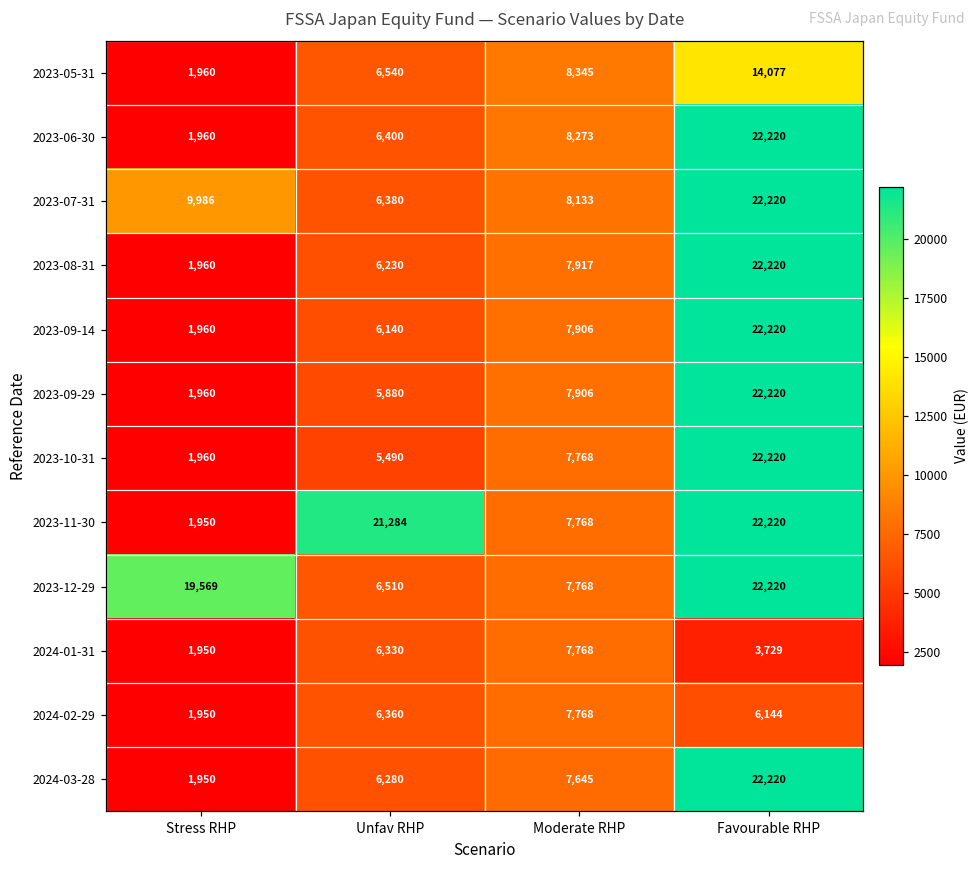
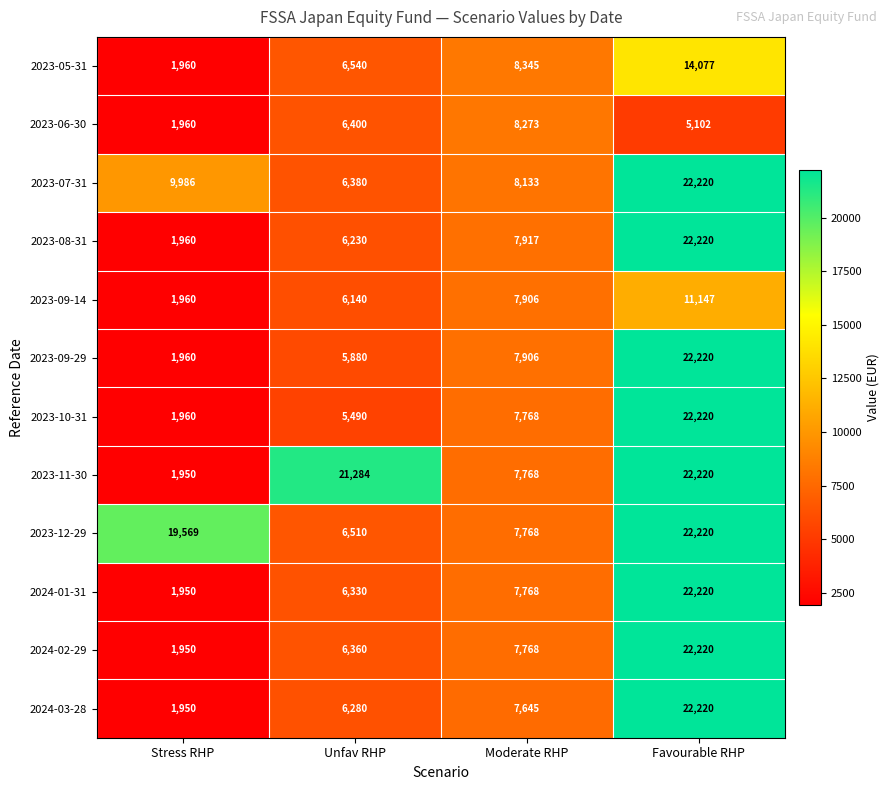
2023-06-30, Favourable RHP: 22,220 -> 5,102
2023-09-14, Favourable RHP: 22,220 -> 11,147
2024-01-31, Favourable RHP: 3,729 -> 22,220
2024-02-29, Favourable RHP: 6,144 -> 22,220
